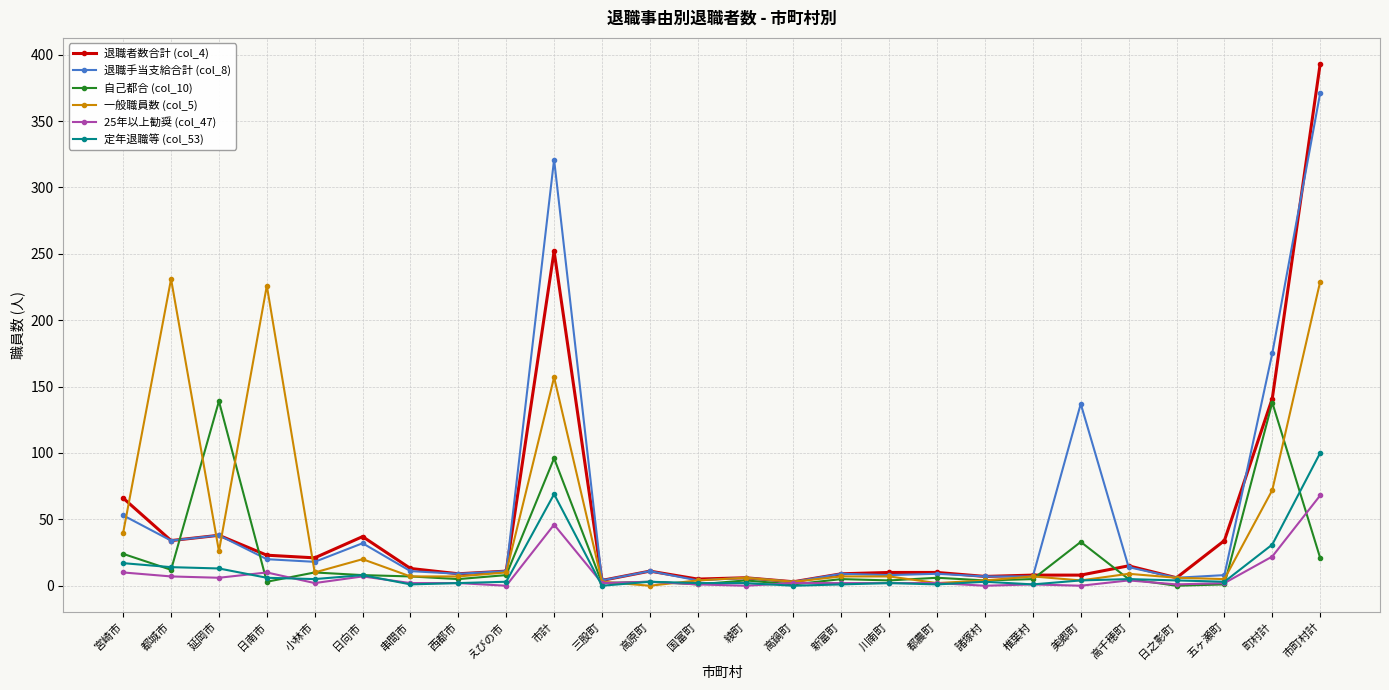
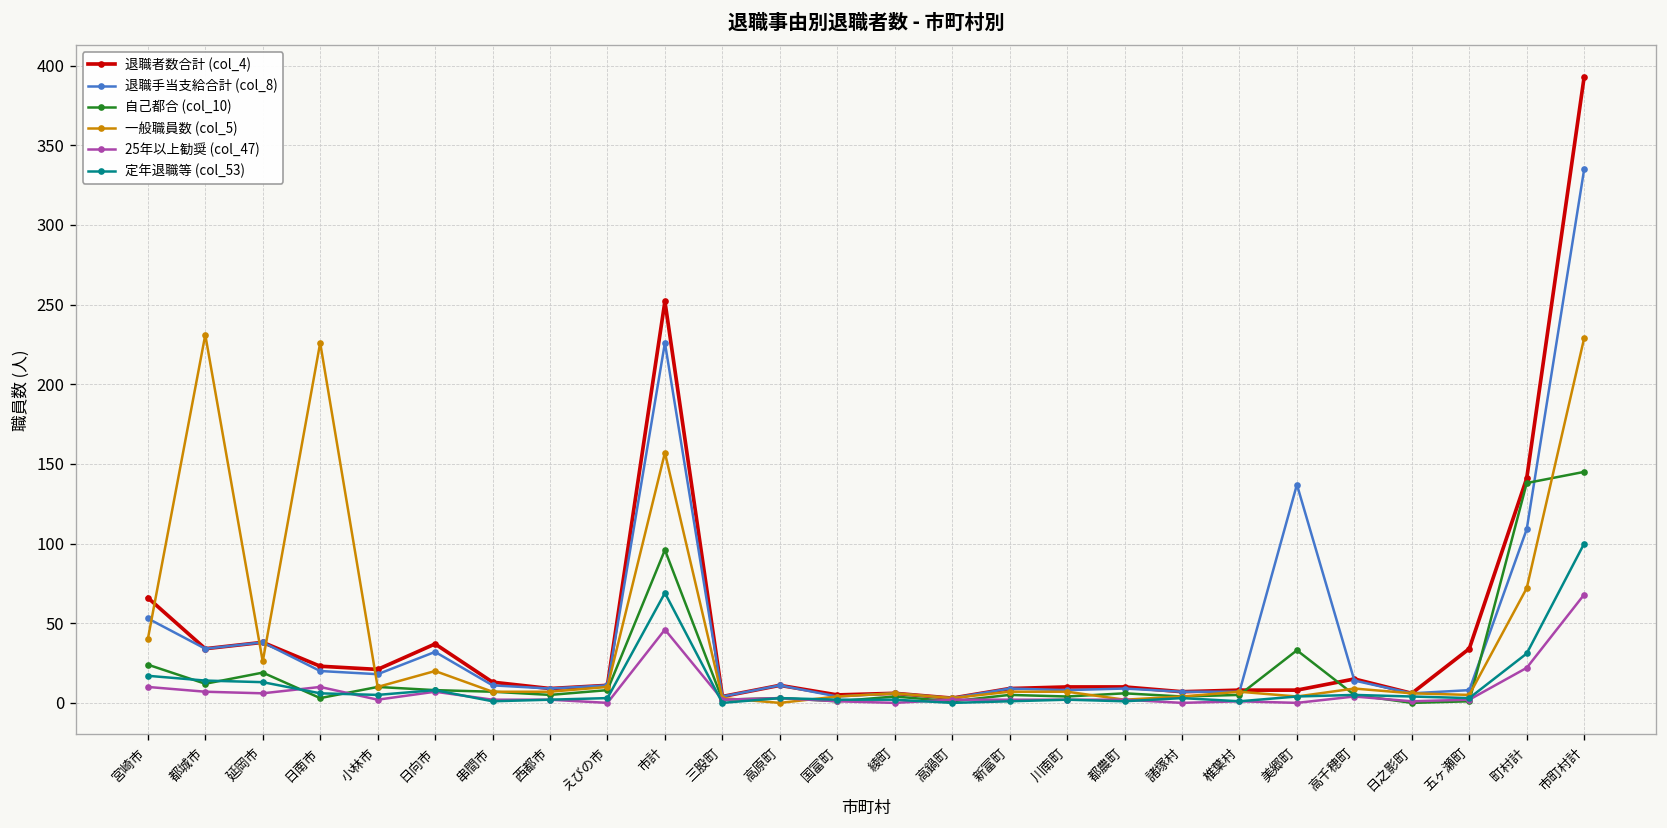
自己都合 (col_10), 延岡市: 139 -> 19
退職手当支給合計 (col_8), 市計: 321 -> 226
退職手当支給合計 (col_8), 町村計: 175 -> 109
退職手当支給合計 (col_8), 市町村計: 371 -> 335
自己都合 (col_10), 市町村計: 21 -> 145
